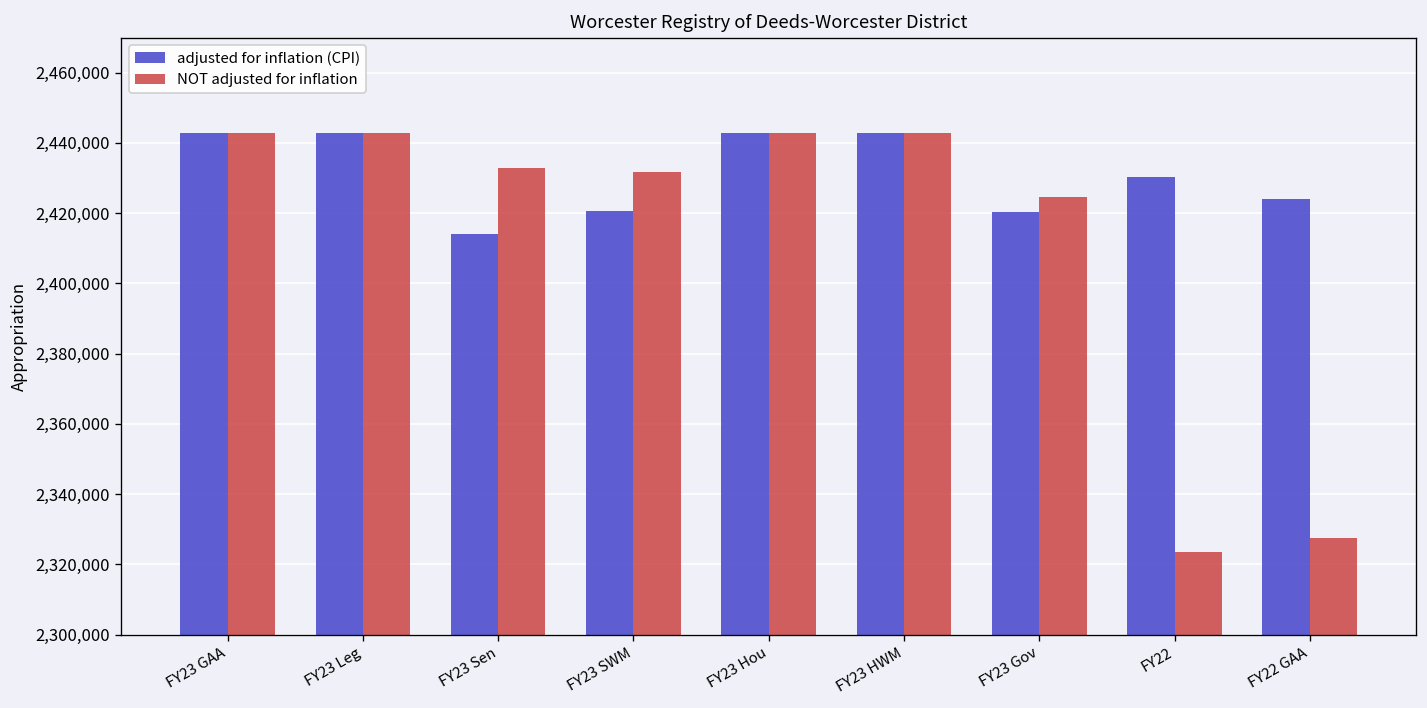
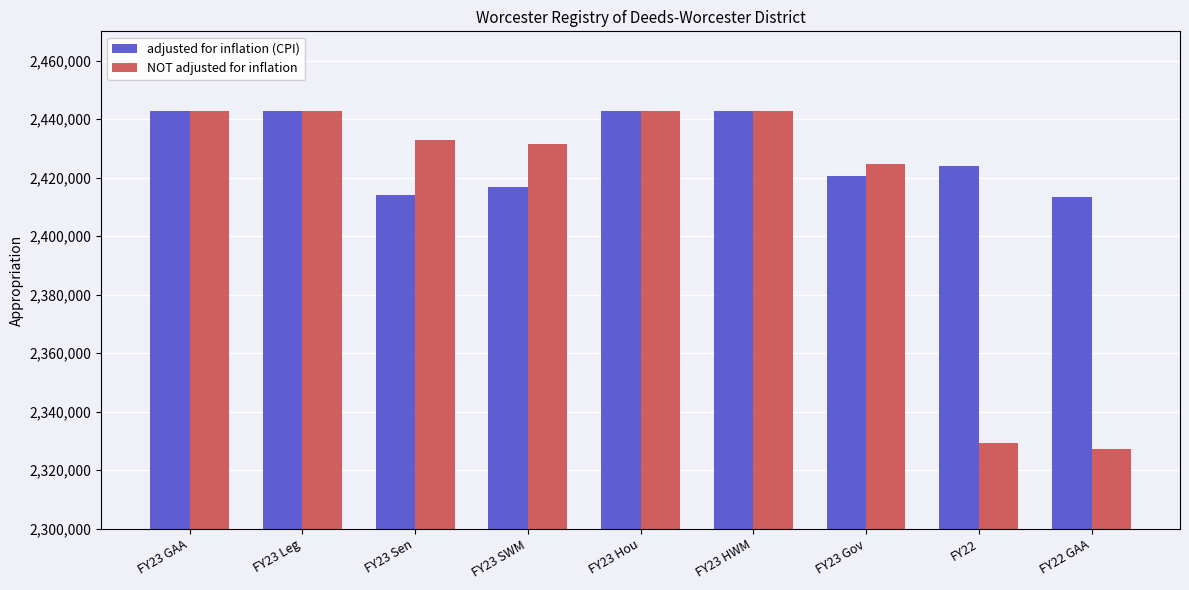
adjusted for inflation (CPI), FY23 SWM: 2,421,000 -> 2,417,000
adjusted for inflation (CPI), FY22: 2,430,000 -> 2,424,000
NOT adjusted for inflation, FY22: 2,324,000 -> 2,329,000
adjusted for inflation (CPI), FY22 GAA: 2,424,000 -> 2,413,000
